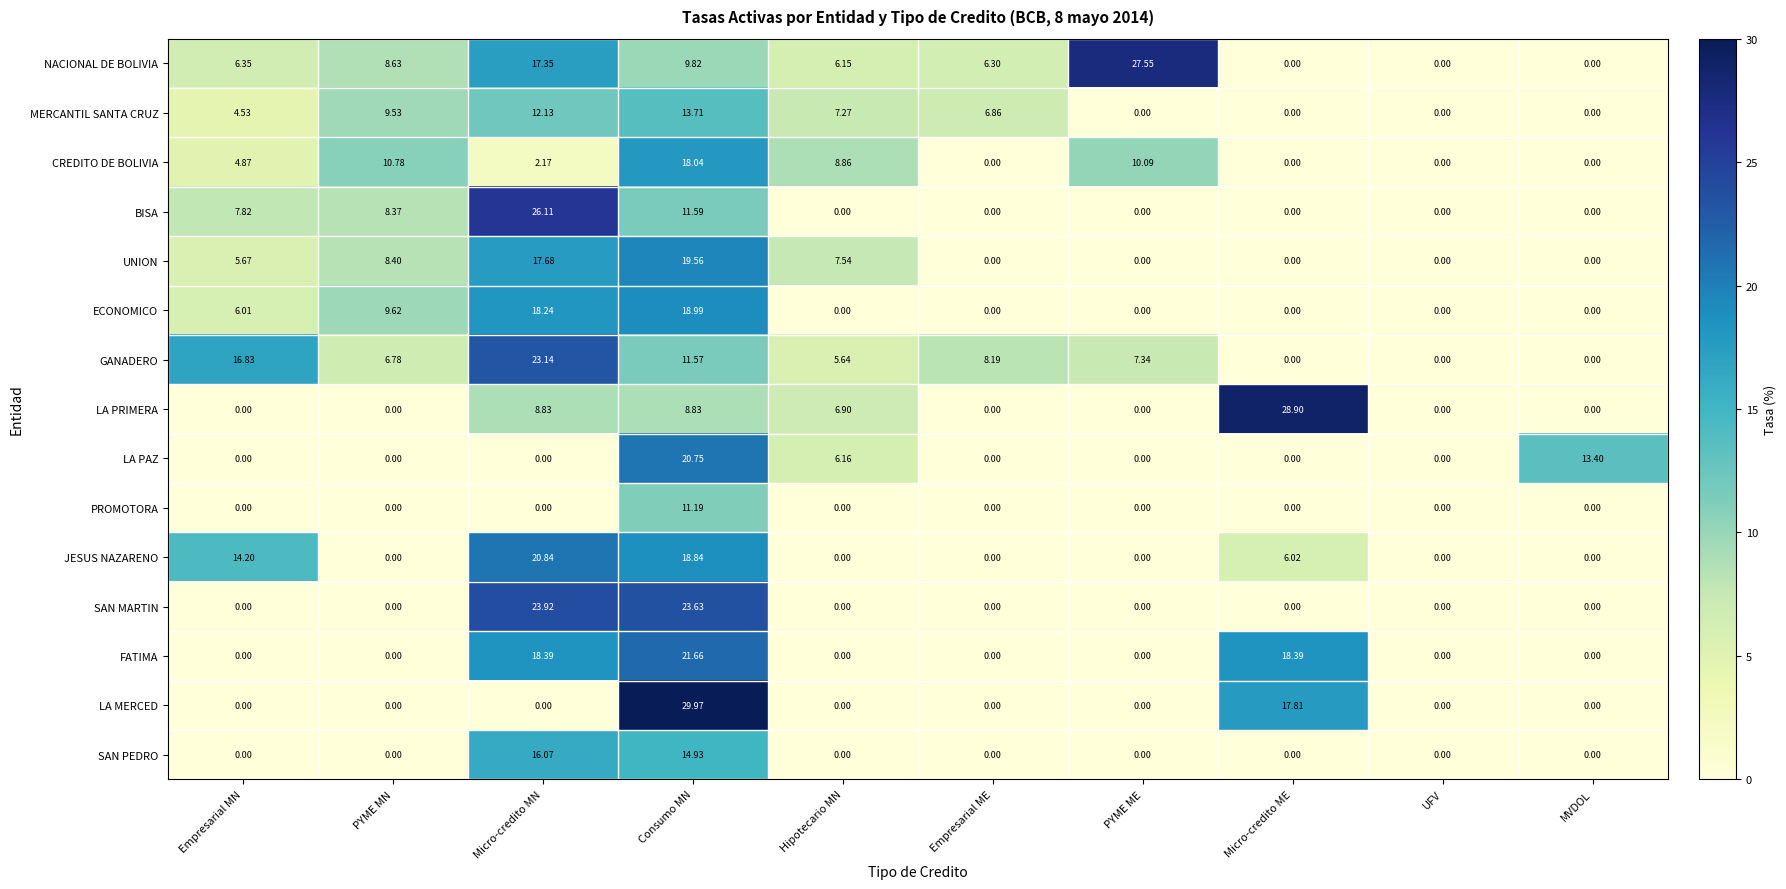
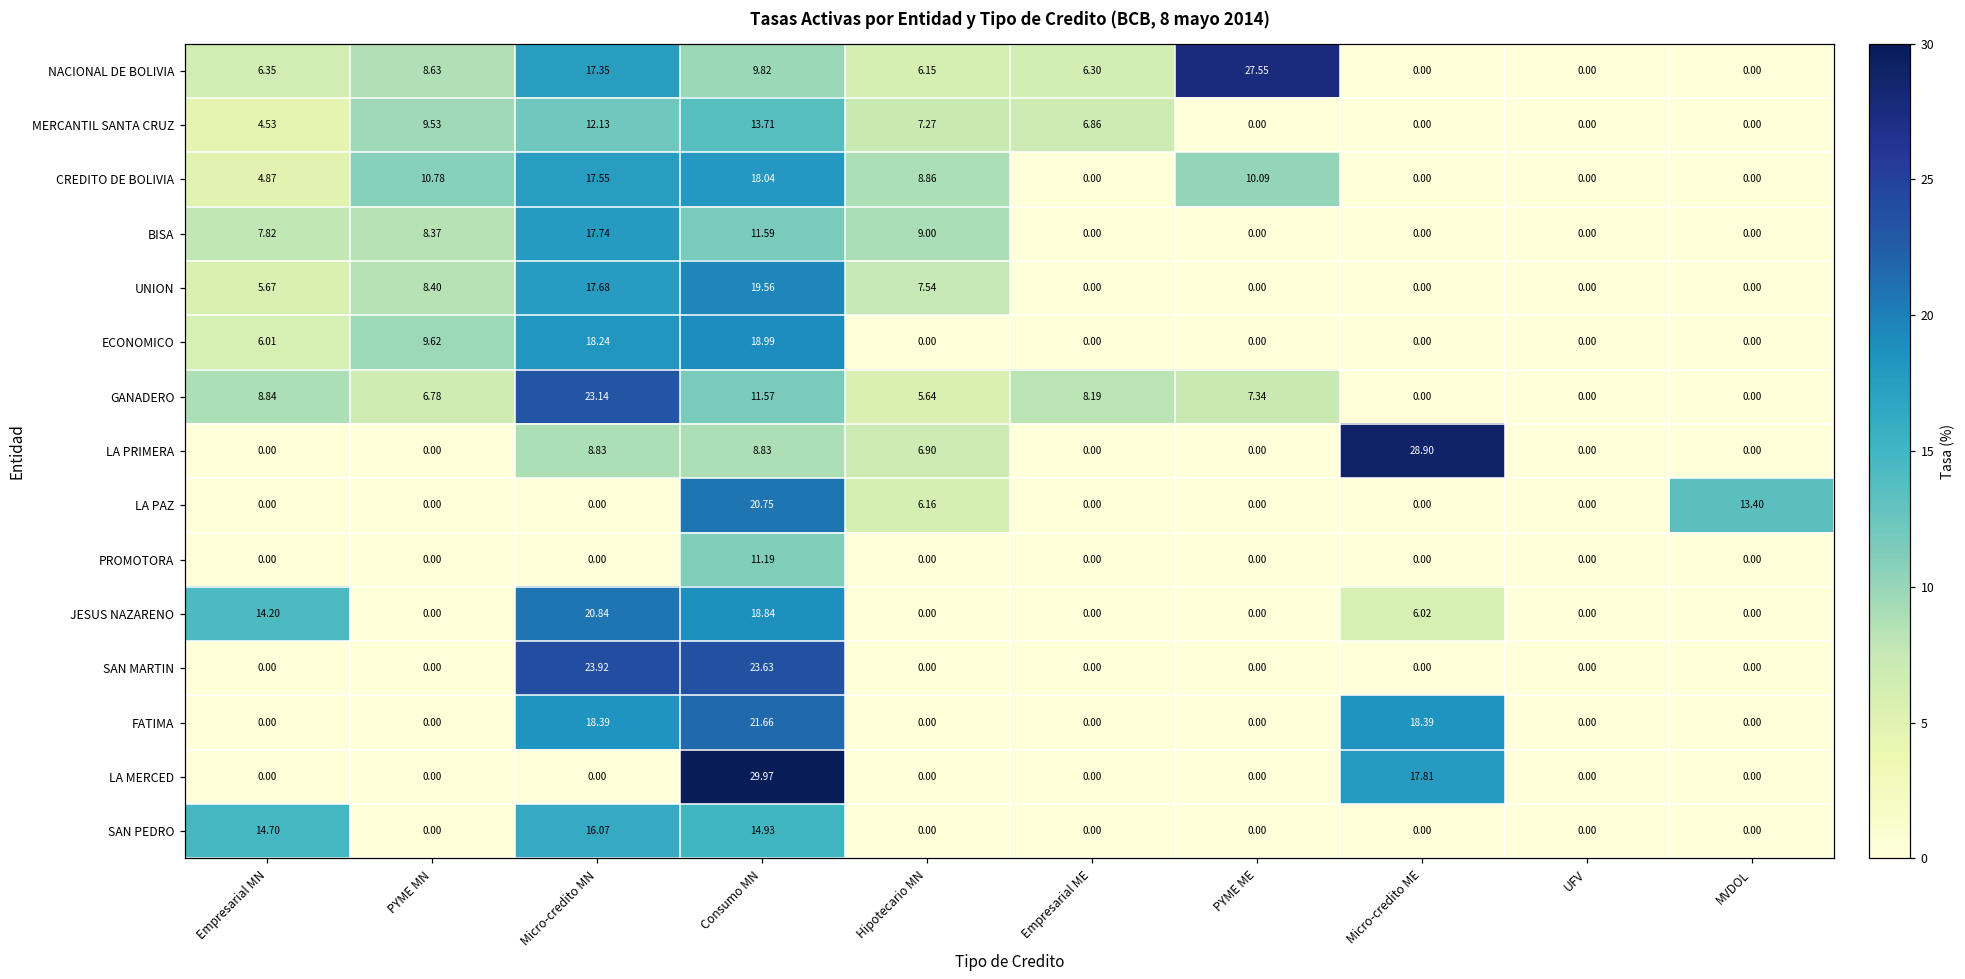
CREDITO DE BOLIVIA, Micro-credito MN: 2.17 -> 17.55
BISA, Micro-credito MN: 26.11 -> 17.74
BISA, Hipotecario MN: 0.00 -> 9.00
GANADERO, Empresarial MN: 16.83 -> 8.84
SAN PEDRO, Empresarial MN: 0.00 -> 14.70
